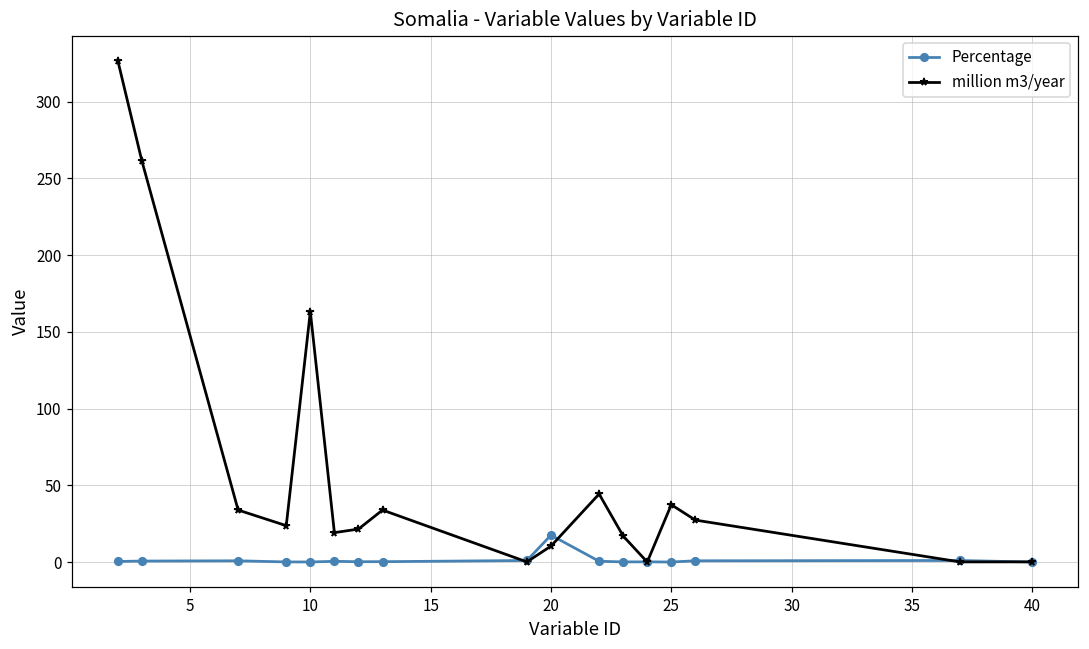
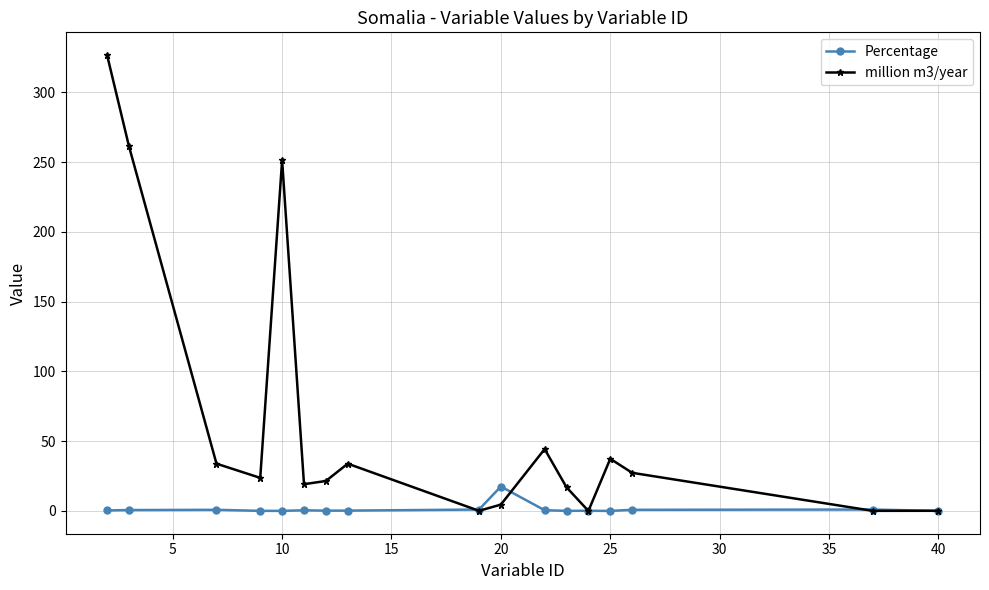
million m3/year, 10: 163 -> 251
million m3/year, 20: 10 -> 5
